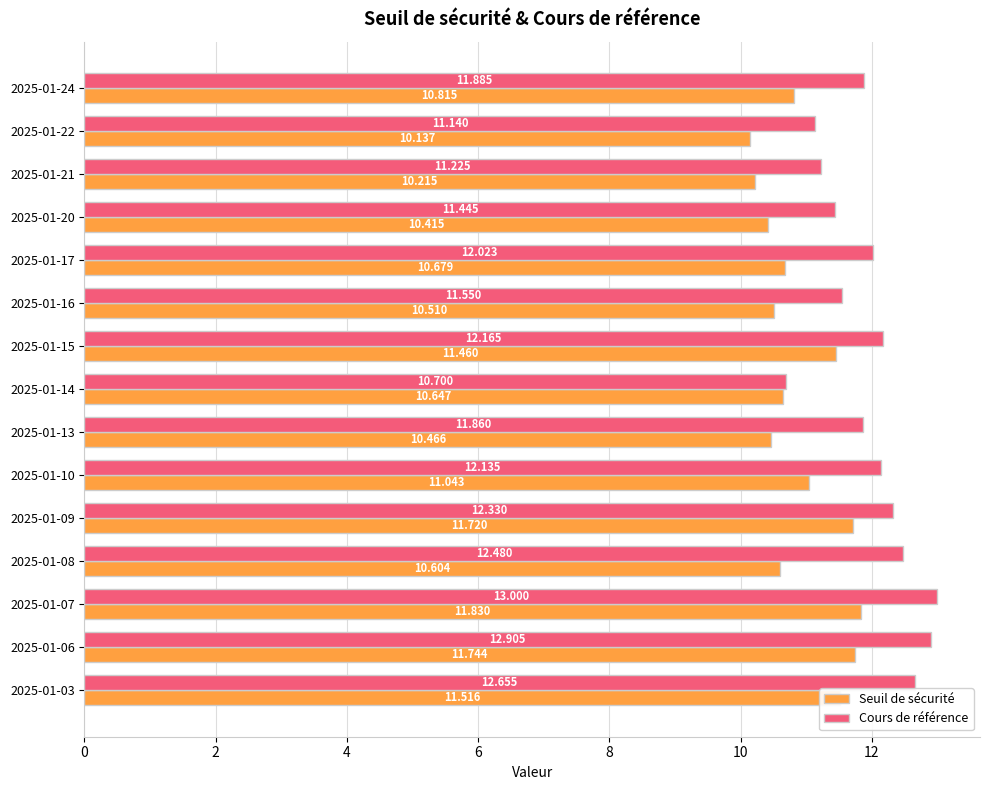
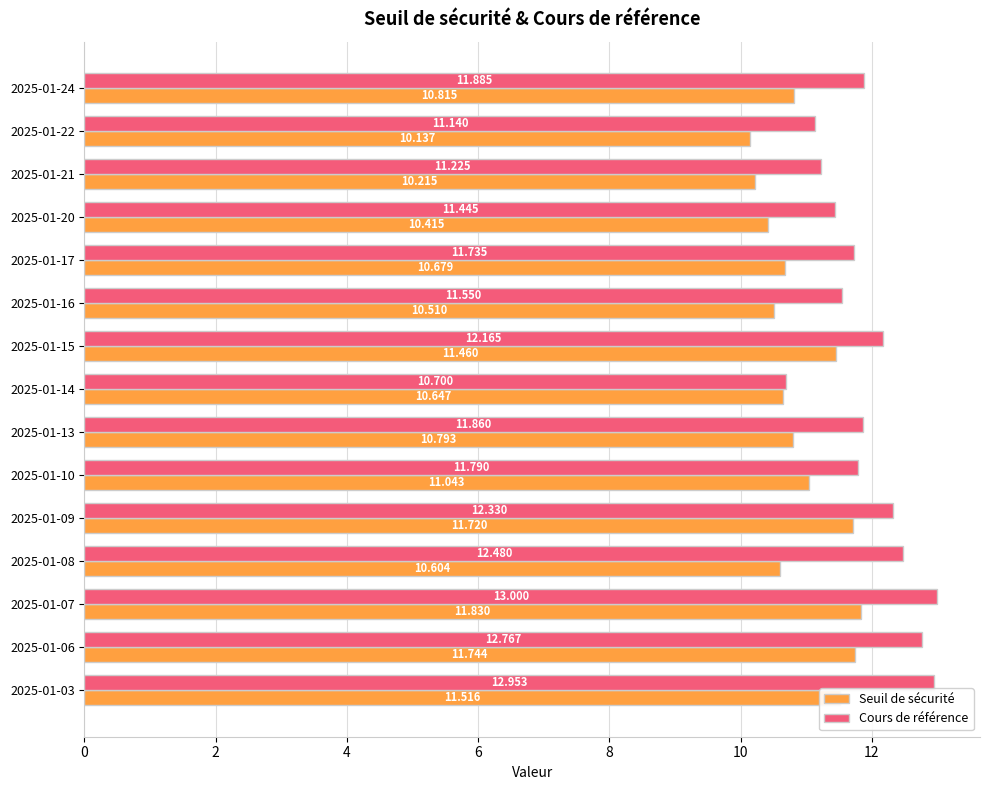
Cours de référence, 2025-01-17: 12.023 -> 11.735
Seuil de sécurité, 2025-01-13: 10.466 -> 10.793
Cours de référence, 2025-01-10: 12.135 -> 11.790
Cours de référence, 2025-01-06: 12.905 -> 12.767
Cours de référence, 2025-01-03: 12.655 -> 12.953
